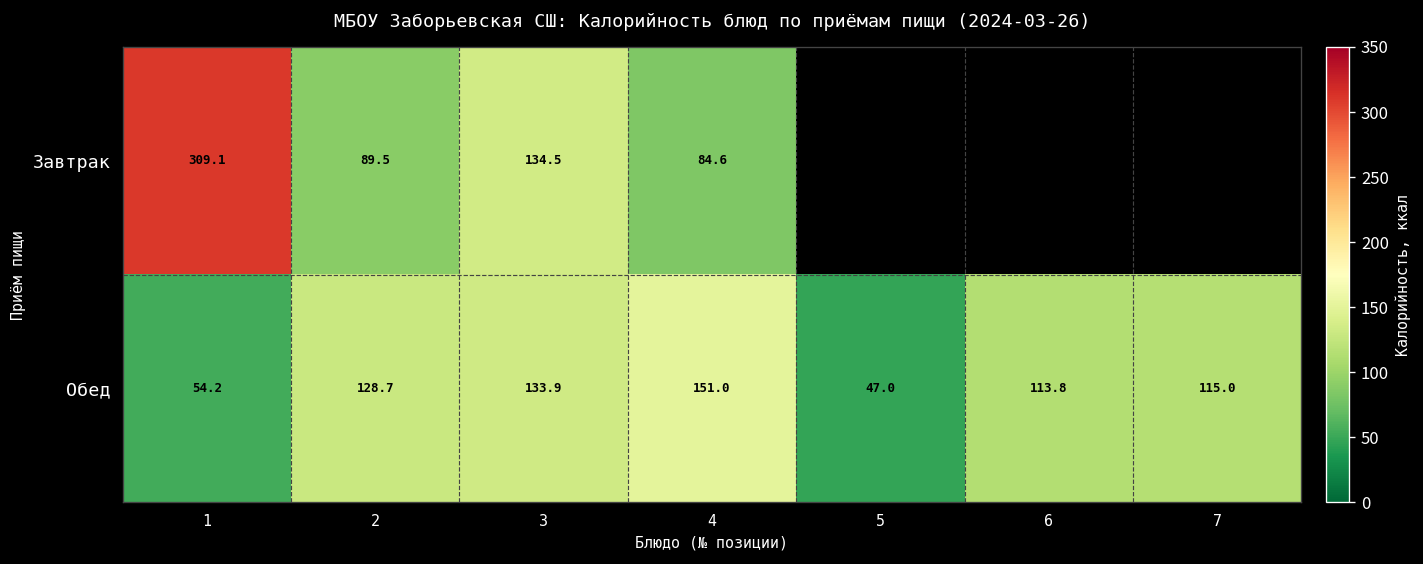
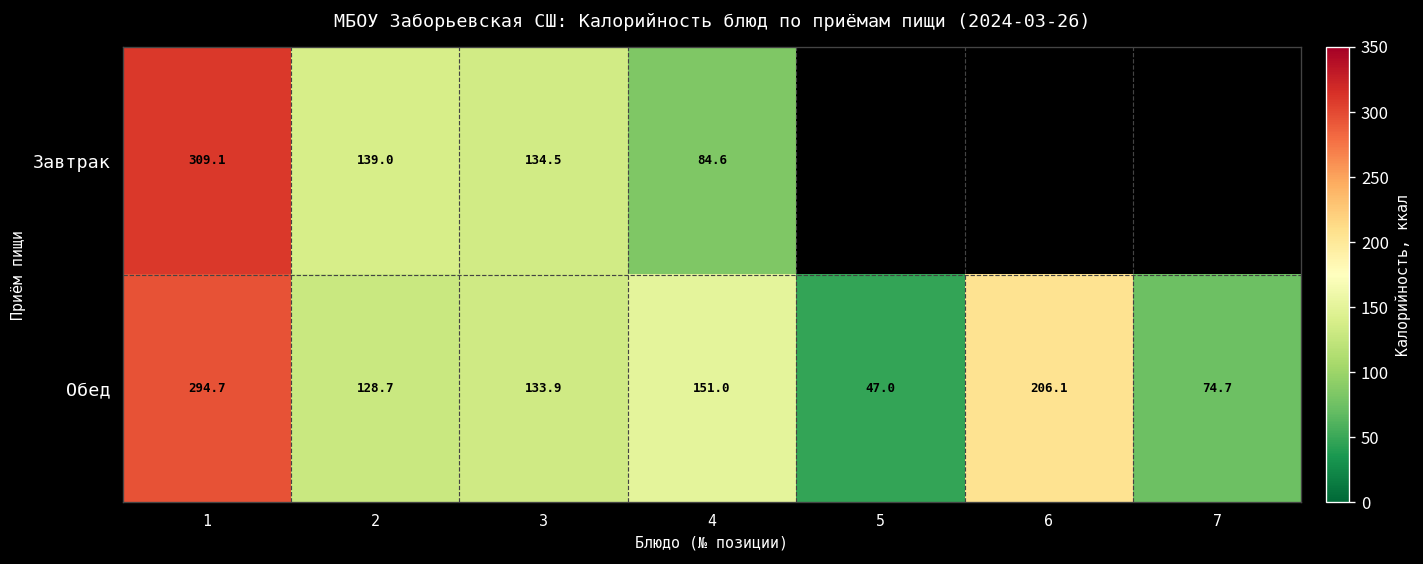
Завтрак, 2: 89.5 -> 139.0
Обед, 1: 54.2 -> 294.7
Обед, 6: 113.8 -> 206.1
Обед, 7: 115.0 -> 74.7
